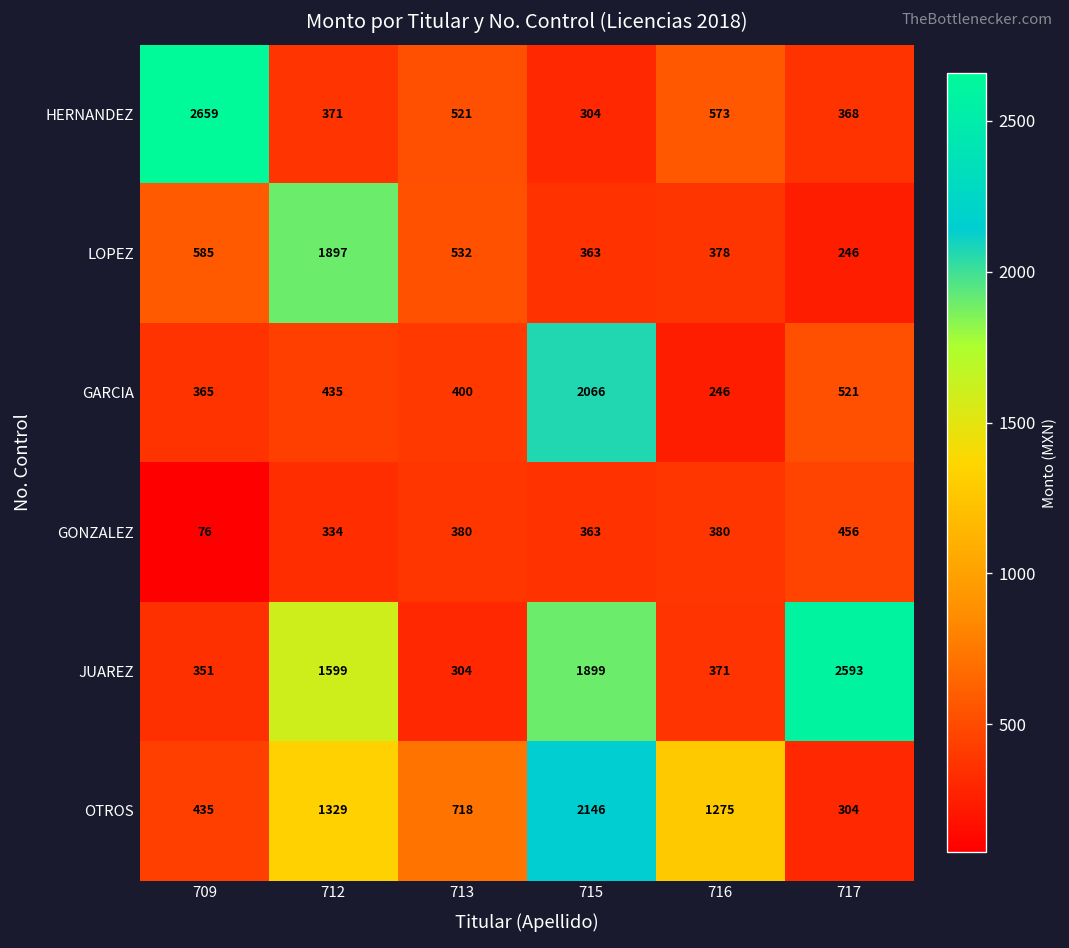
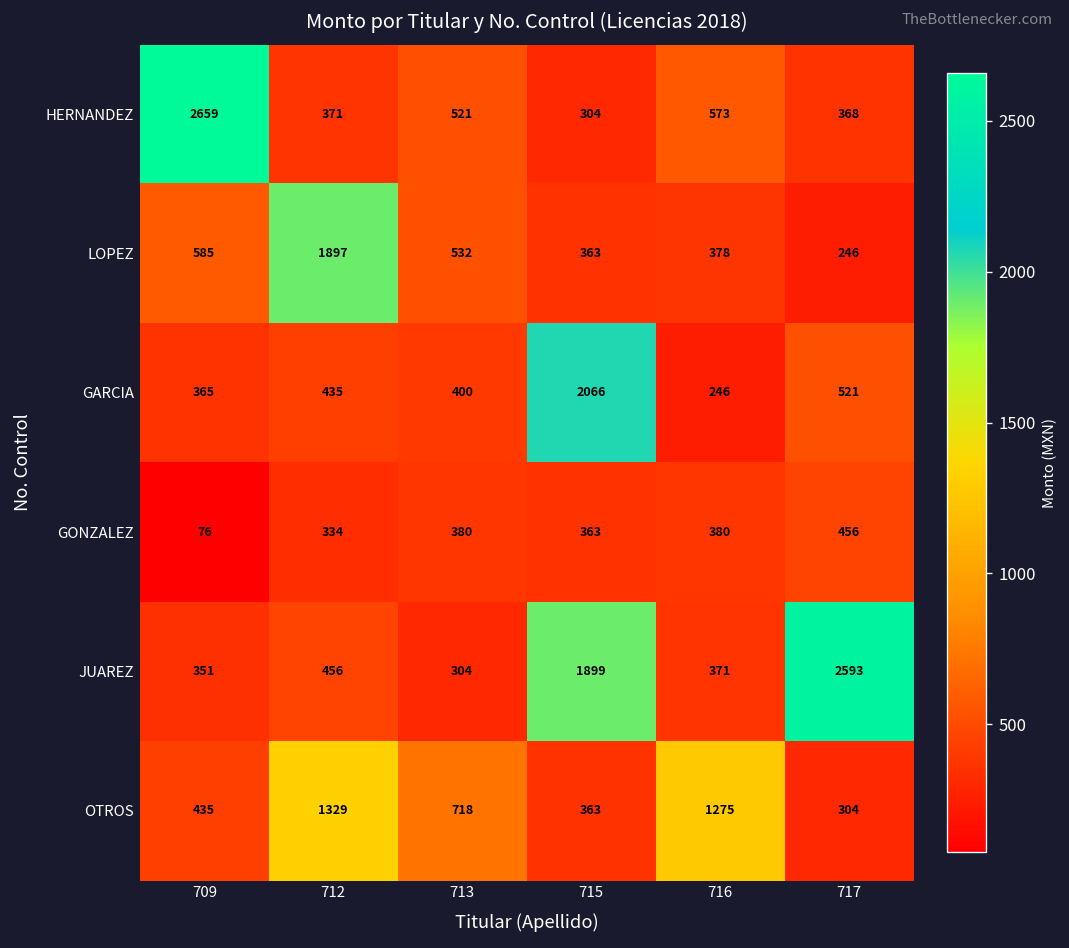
JUAREZ, 712: 1599 -> 456
OTROS, 715: 2146 -> 363
